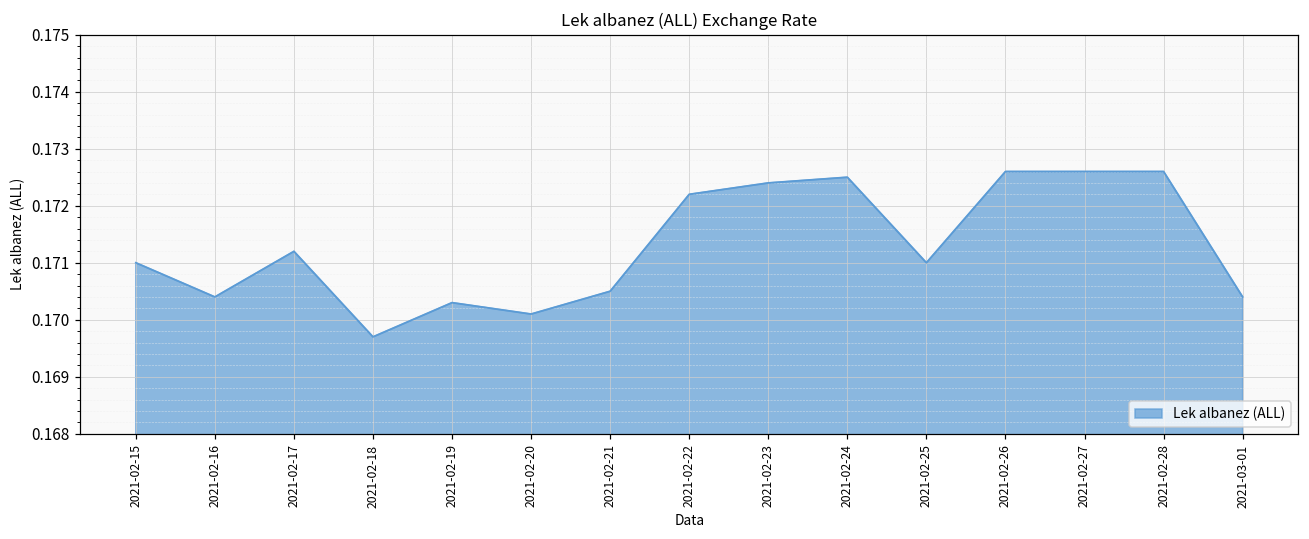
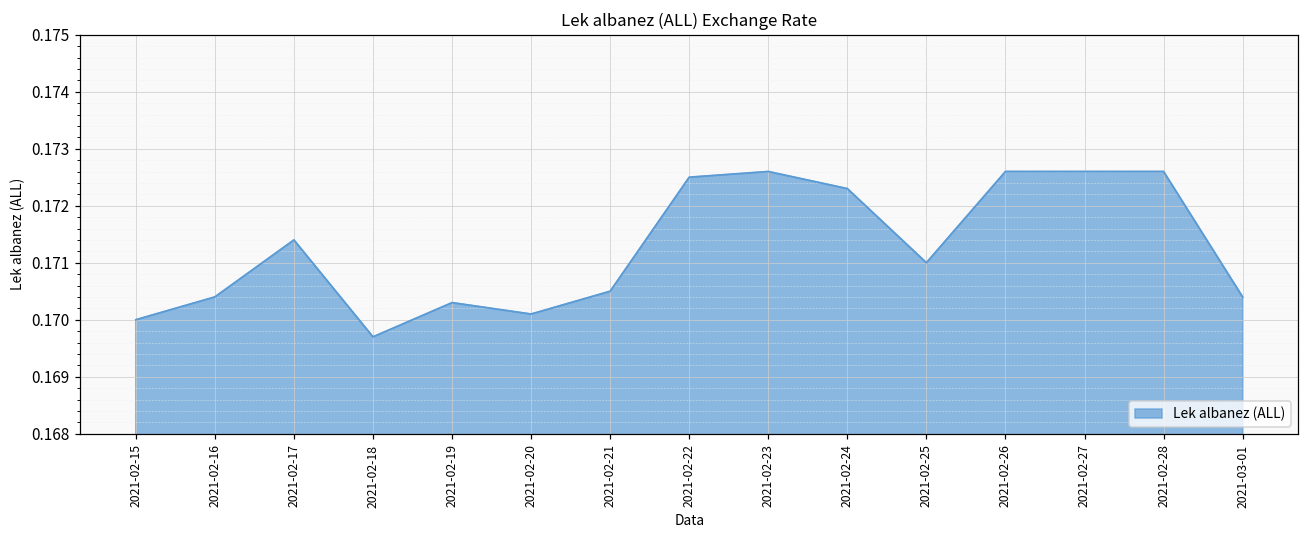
2021-02-15: 0.171 -> 0.170
2021-02-17: 0.1712 -> 0.1714
2021-02-22: 0.1722 -> 0.1725
2021-02-23: 0.1724 -> 0.1726
2021-02-24: 0.1725 -> 0.1723
